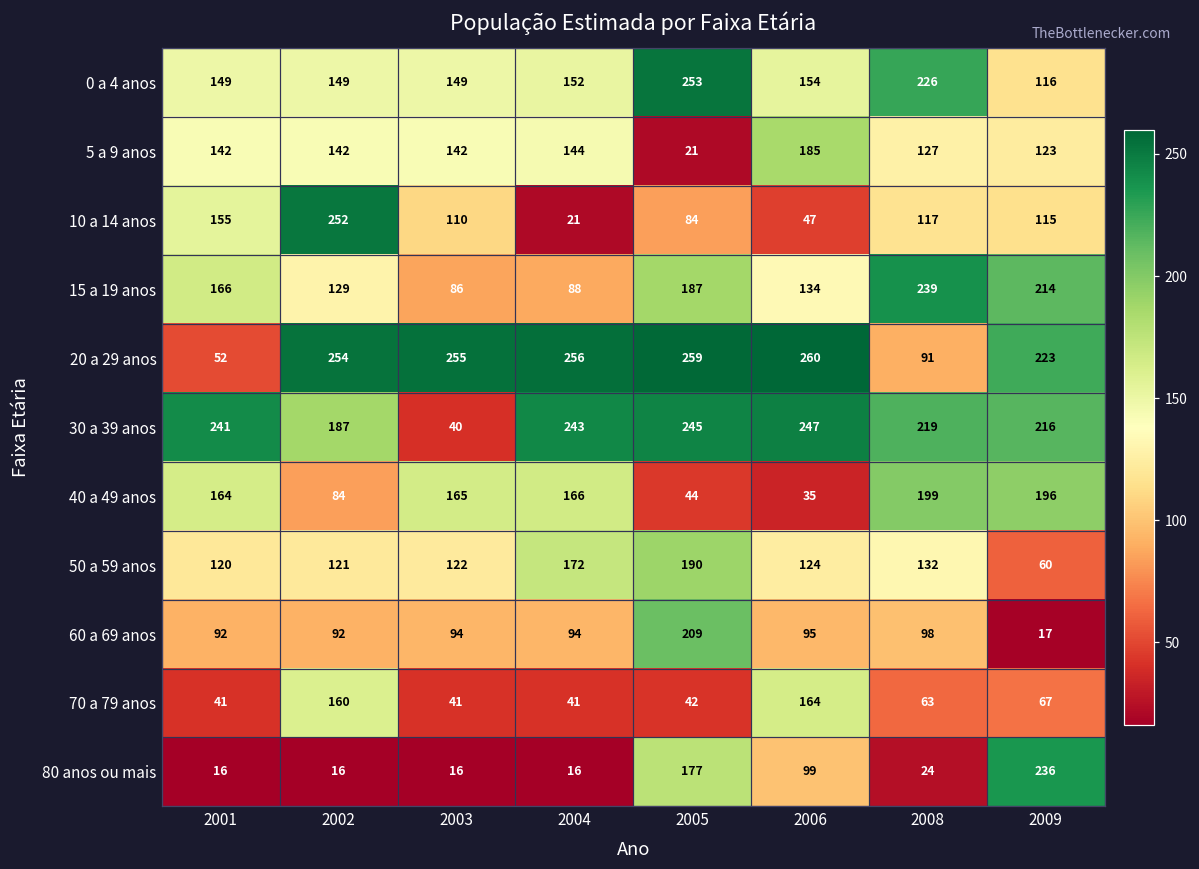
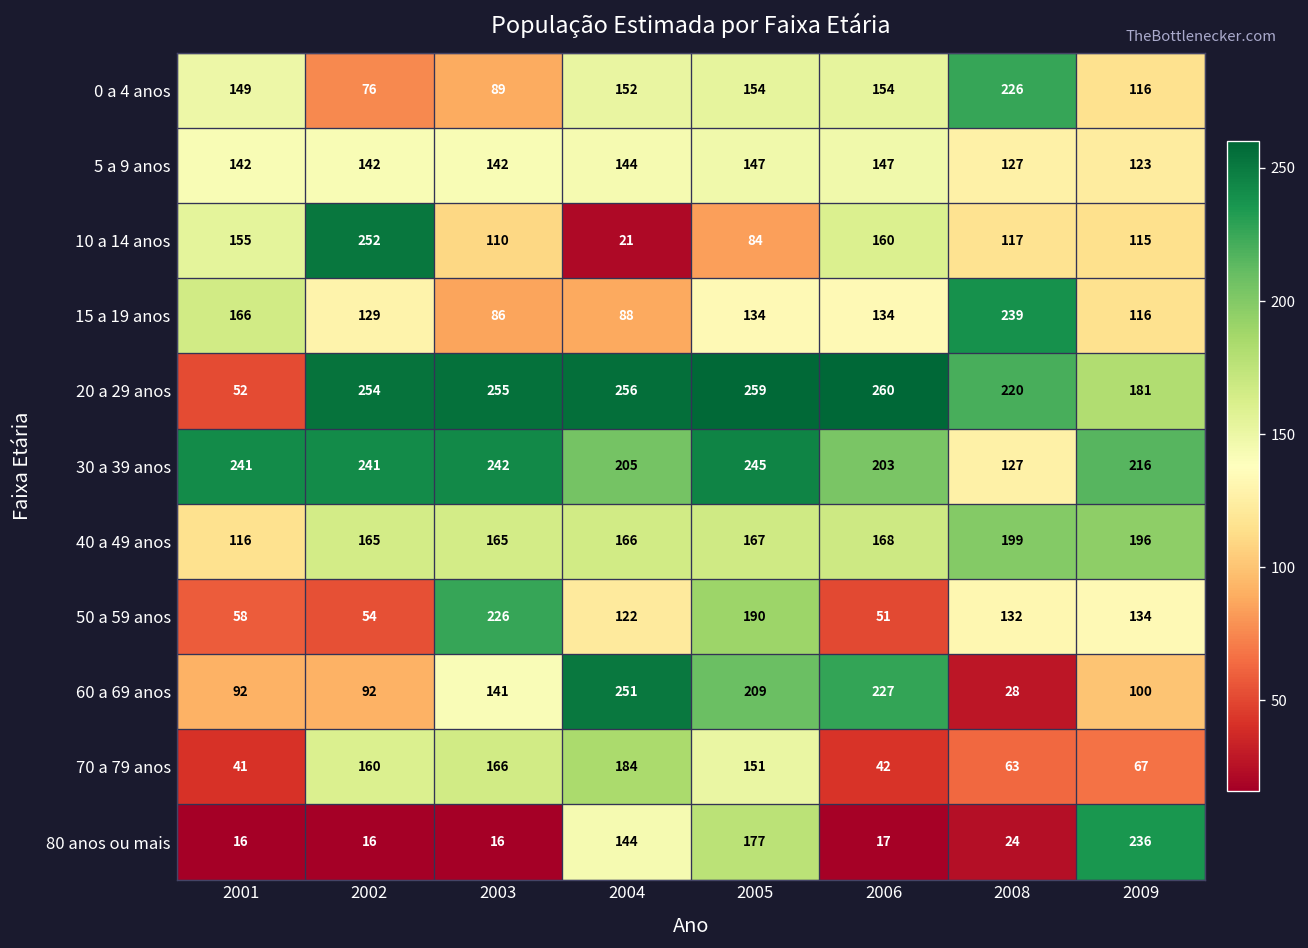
0 a 4 anos, 2002: 149 -> 76
0 a 4 anos, 2003: 149 -> 89
0 a 4 anos, 2005: 253 -> 154
5 a 9 anos, 2005: 21 -> 147
5 a 9 anos, 2006: 185 -> 147
10 a 14 anos, 2006: 47 -> 160
15 a 19 anos, 2005: 187 -> 134
15 a 19 anos, 2009: 214 -> 116
20 a 29 anos, 2008: 91 -> 220
20 a 29 anos, 2009: 223 -> 181
30 a 39 anos, 2002: 187 -> 241
30 a 39 anos, 2003: 40 -> 242
30 a 39 anos, 2004: 243 -> 205
30 a 39 anos, 2006: 247 -> 203
30 a 39 anos, 2008: 219 -> 127
40 a 49 anos, 2001: 164 -> 116
40 a 49 anos, 2002: 84 -> 165
40 a 49 anos, 2005: 44 -> 167
40 a 49 anos, 2006: 35 -> 168
50 a 59 anos, 2001: 120 -> 58
50 a 59 anos, 2002: 121 -> 54
50 a 59 anos, 2003: 122 -> 226
50 a 59 anos, 2004: 172 -> 122
50 a 59 anos, 2006: 124 -> 51
50 a 59 anos, 2009: 60 -> 134
60 a 69 anos, 2003: 94 -> 141
60 a 69 anos, 2004: 94 -> 251
60 a 69 anos, 2006: 95 -> 227
60 a 69 anos, 2008: 98 -> 28
60 a 69 anos, 2009: 17 -> 100
70 a 79 anos, 2003: 41 -> 166
70 a 79 anos, 2004: 41 -> 184
70 a 79 anos, 2005: 42 -> 151
70 a 79 anos, 2006: 164 -> 42
80 anos ou mais, 2004: 16 -> 144
80 anos ou mais, 2006: 99 -> 17
